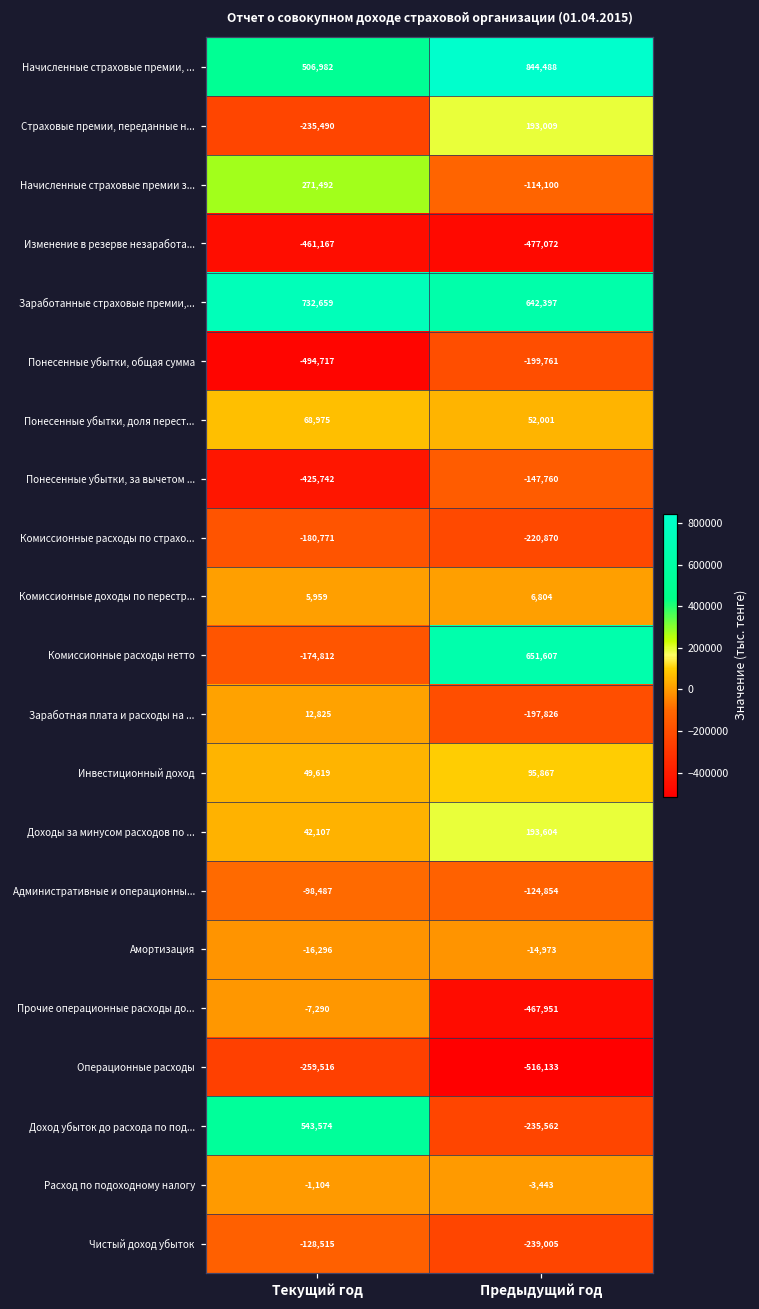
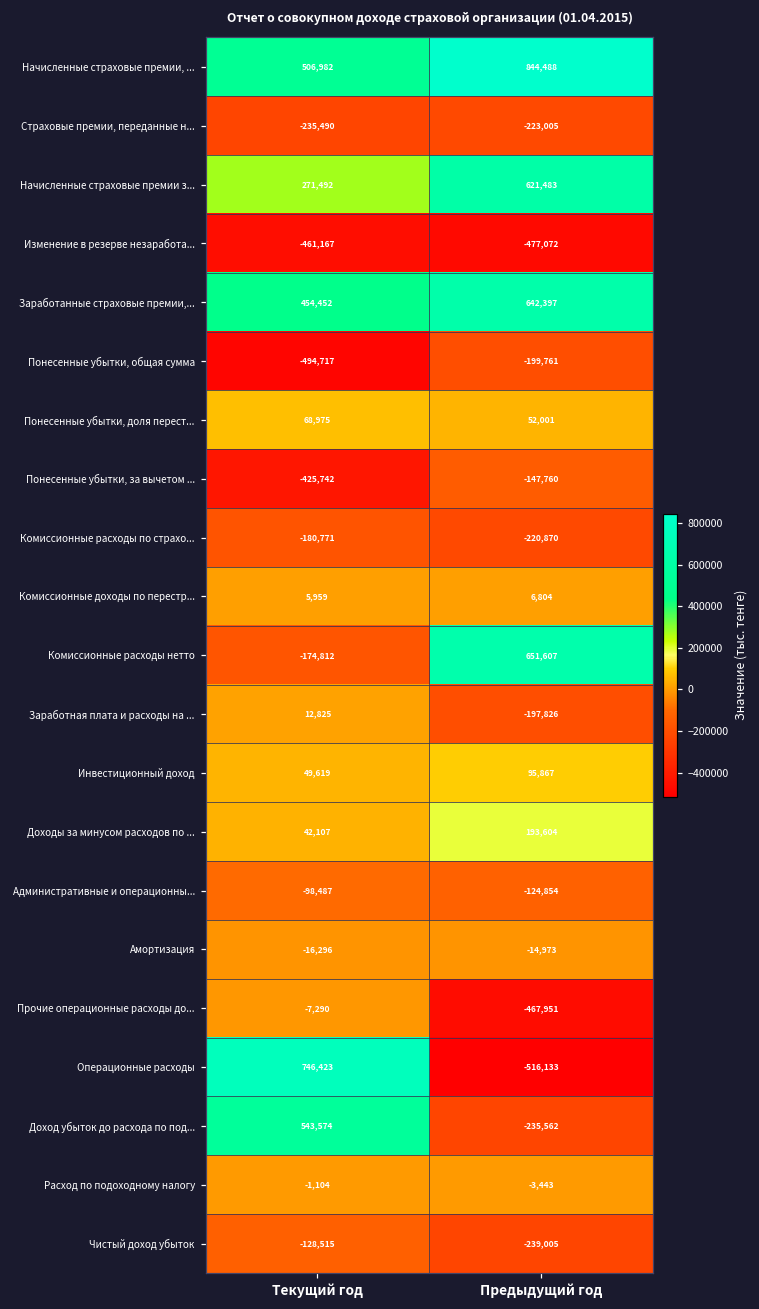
Страховые премии, переданные н..., Предыдущий год: 193,009 -> -223,005
Начисленные страховые премии з..., Предыдущий год: -114,100 -> 621,483
Заработанные страховые премии,..., Текущий год: 732,659 -> 454,452
Операционные расходы, Текущий год: -259,516 -> 746,423
